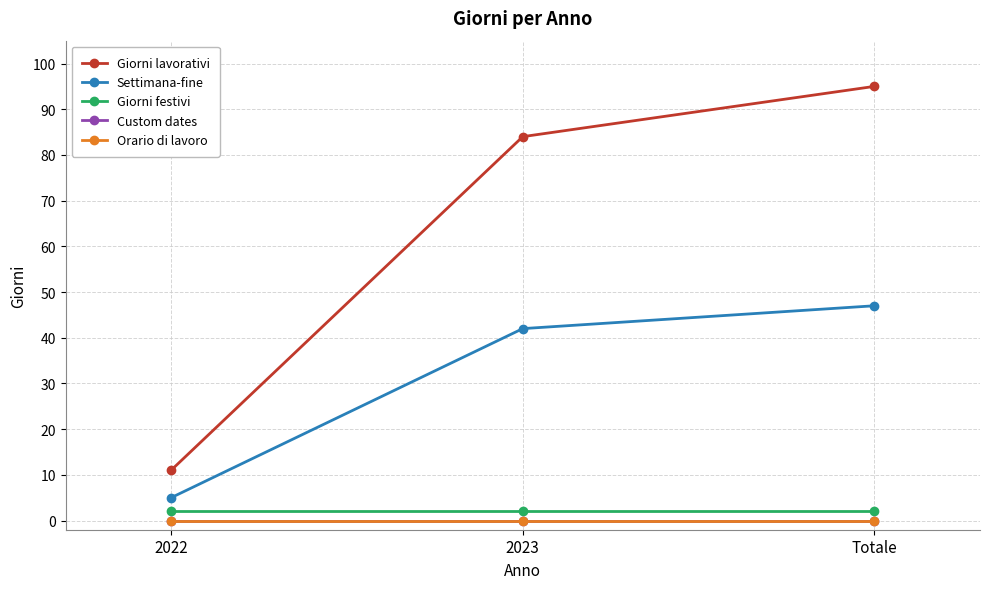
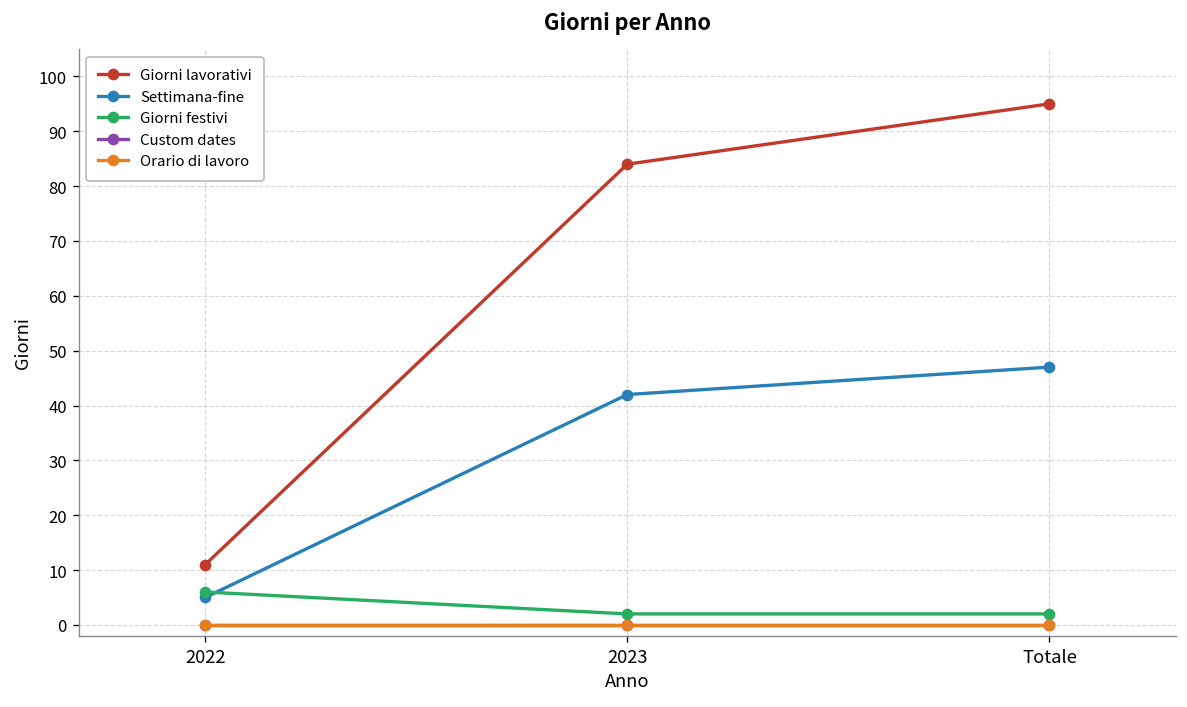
Giorni festivi, 2022: 2 -> 6
